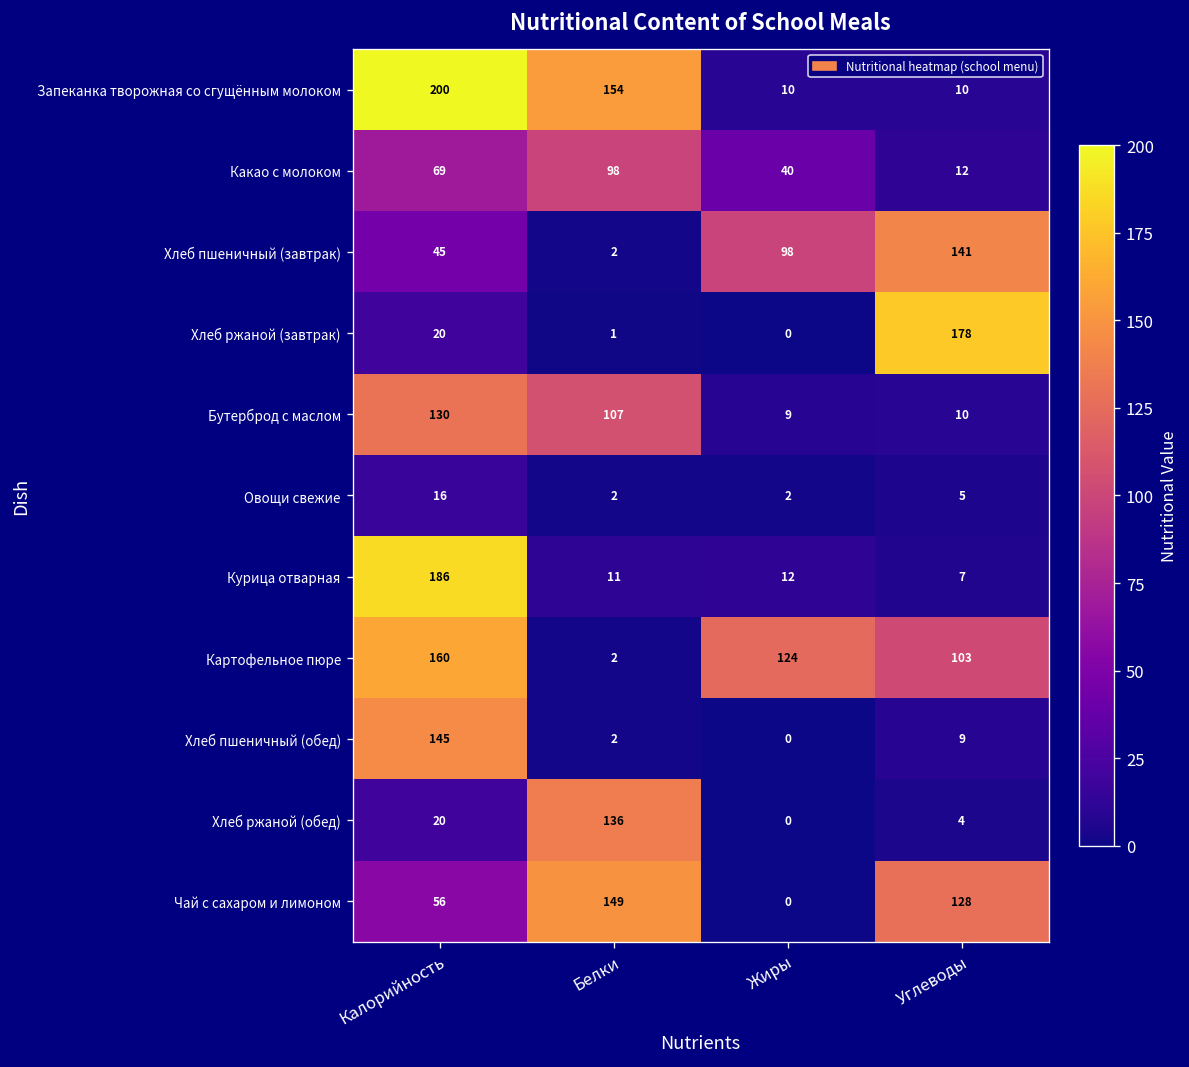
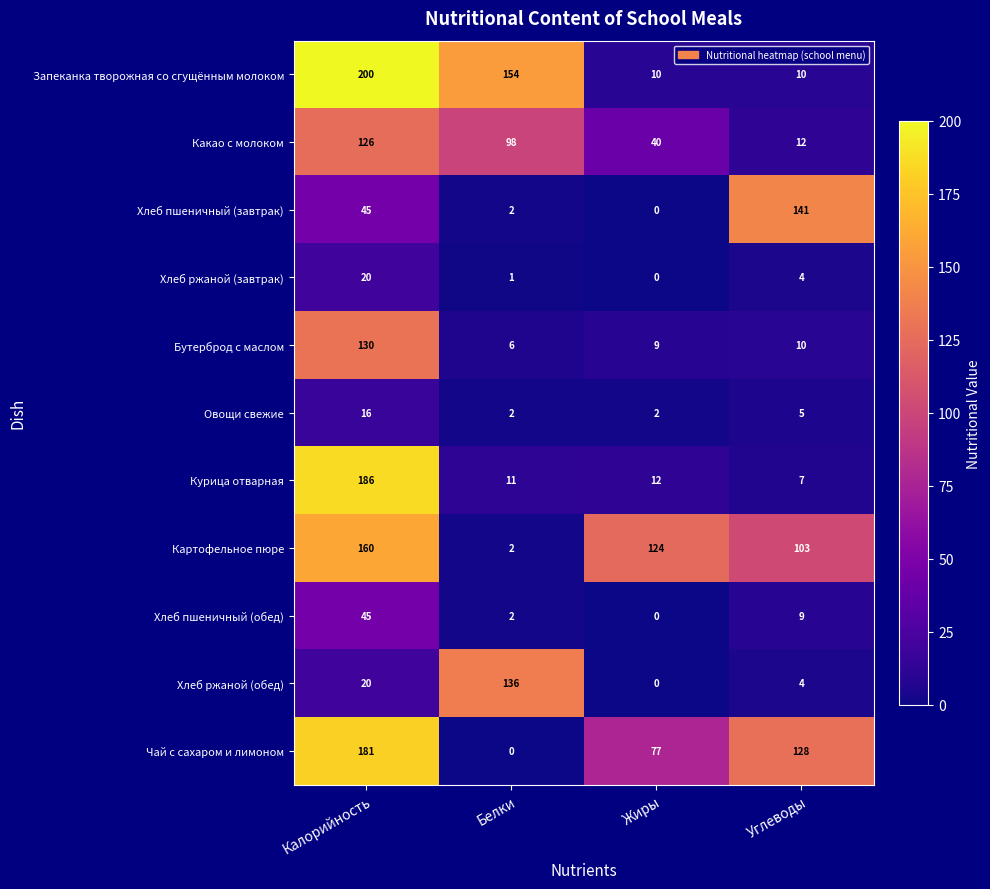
Какао с молоком, Калорийность: 69 -> 126
Хлеб пшеничный (завтрак), Жиры: 98 -> 0
Хлеб ржаной (завтрак), Углеводы: 178 -> 4
Бутерброд с маслом, Белки: 107 -> 6
Хлеб пшеничный (обед), Калорийность: 145 -> 45
Чай с сахаром и лимоном, Калорийность: 56 -> 181
Чай с сахаром и лимоном, Белки: 149 -> 0
Чай с сахаром и лимоном, Жиры: 0 -> 77
